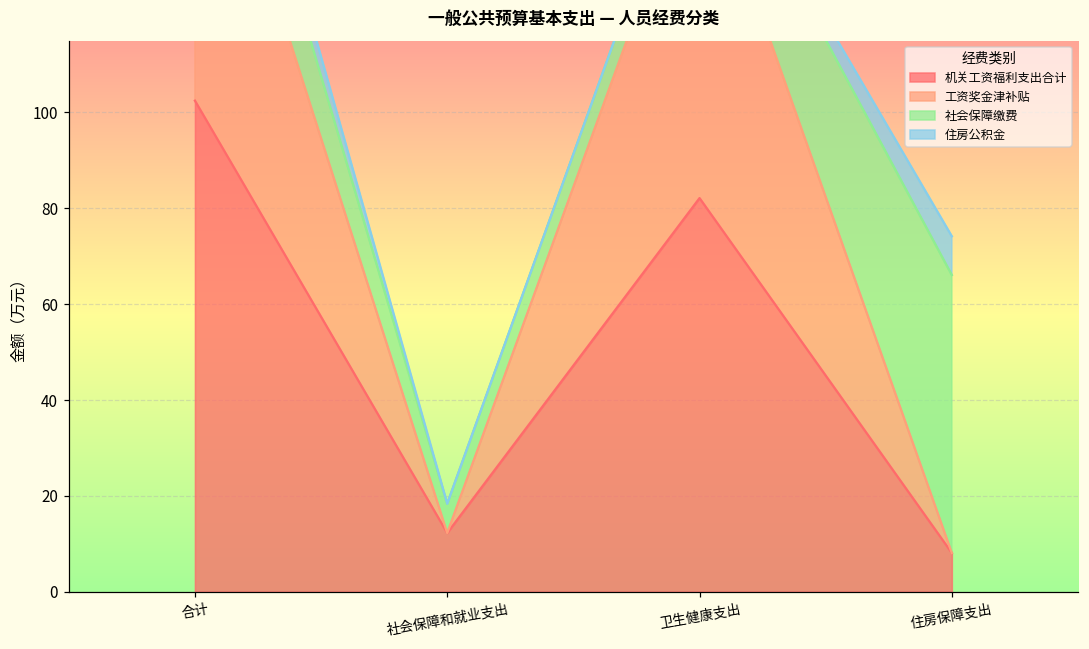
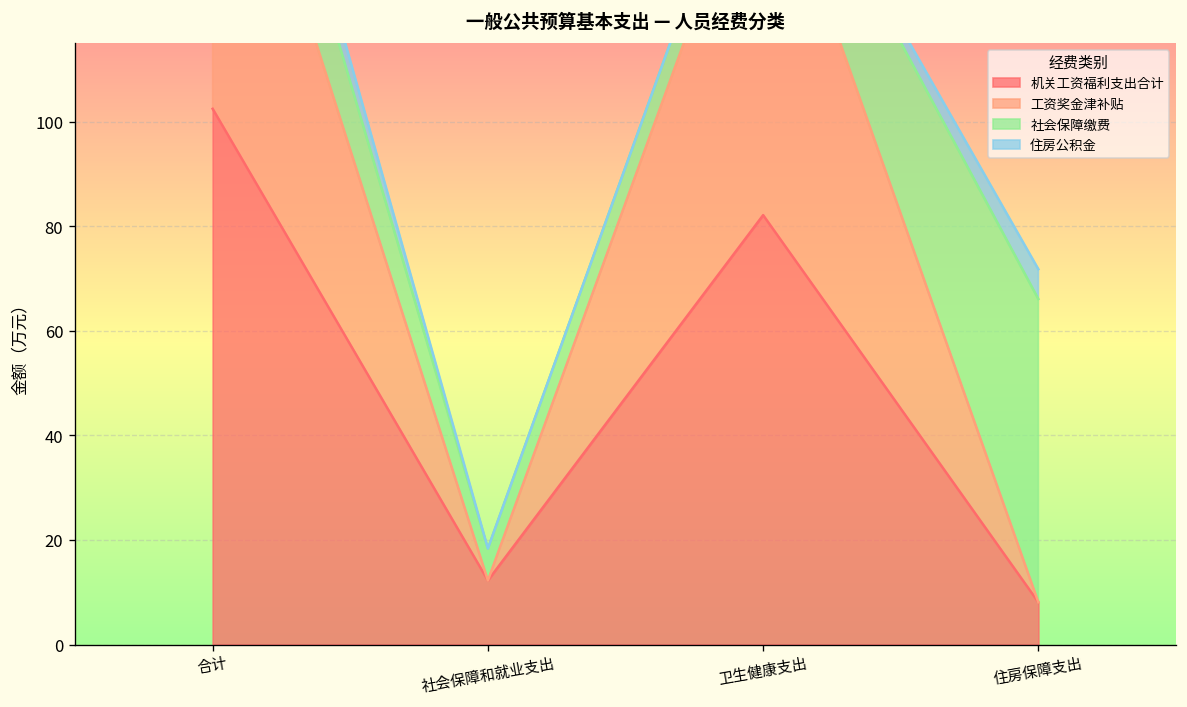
住房公积金, 住房保障支出: 8 -> 6
